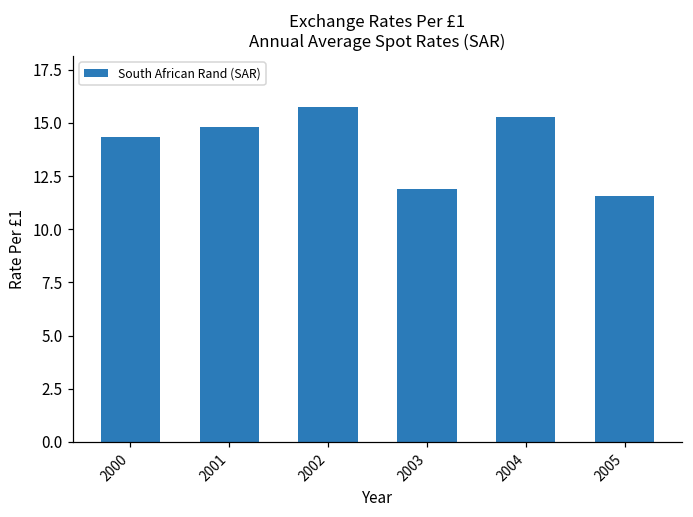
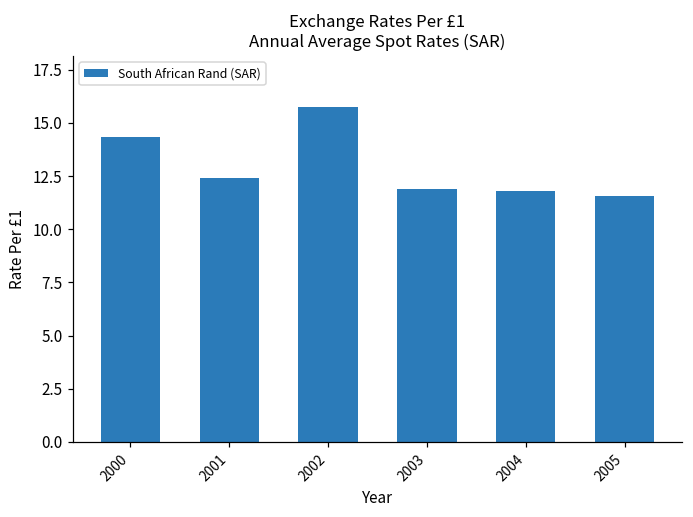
2001: 14.8 -> 12.4
2004: 15.3 -> 11.8
